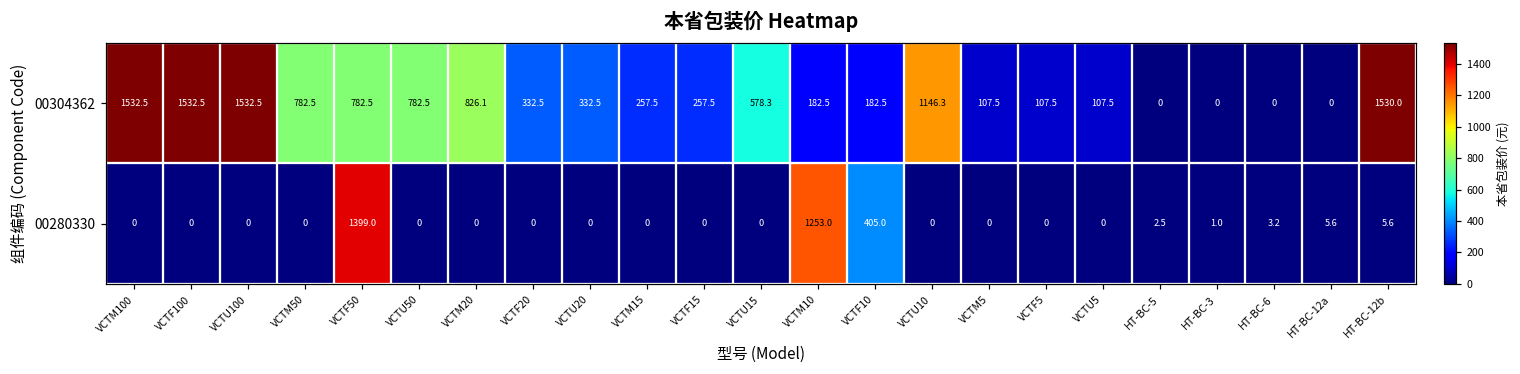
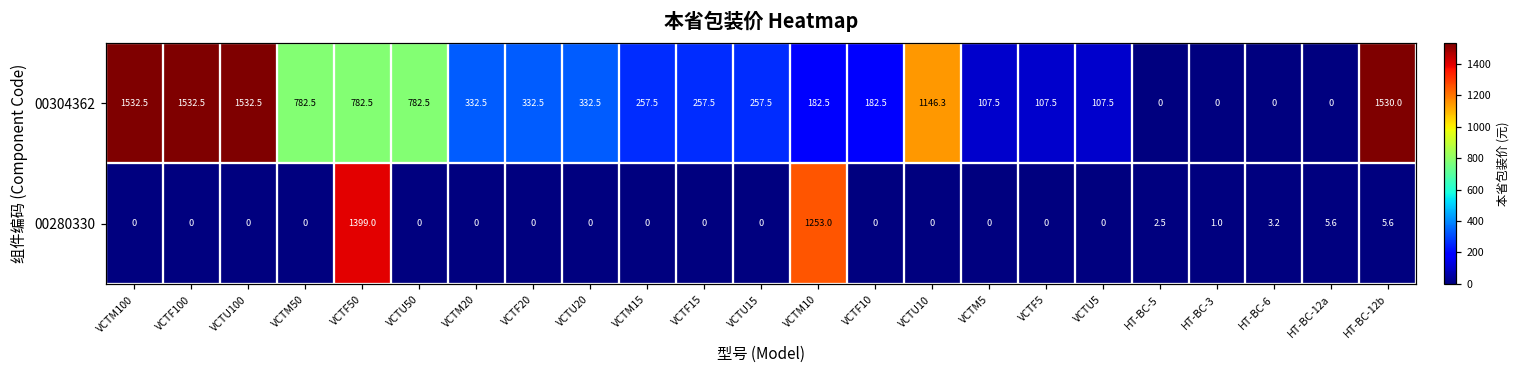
00304362, VCTM20: 826.1 -> 332.5
00304362, VCTU15: 578.3 -> 257.5
00280330, VCTF10: 405.0 -> 0
